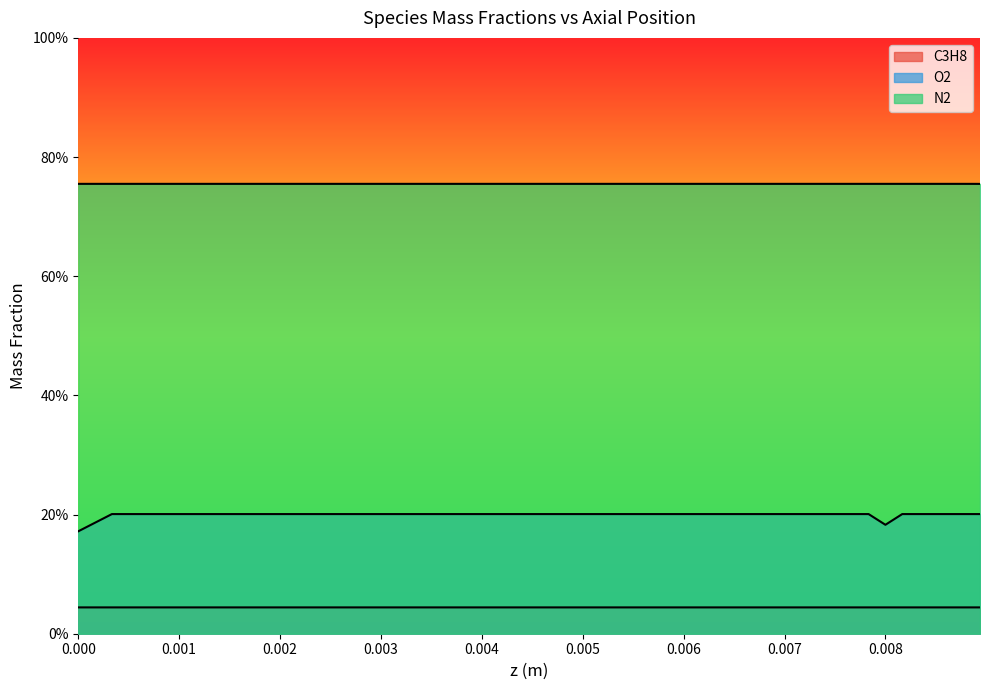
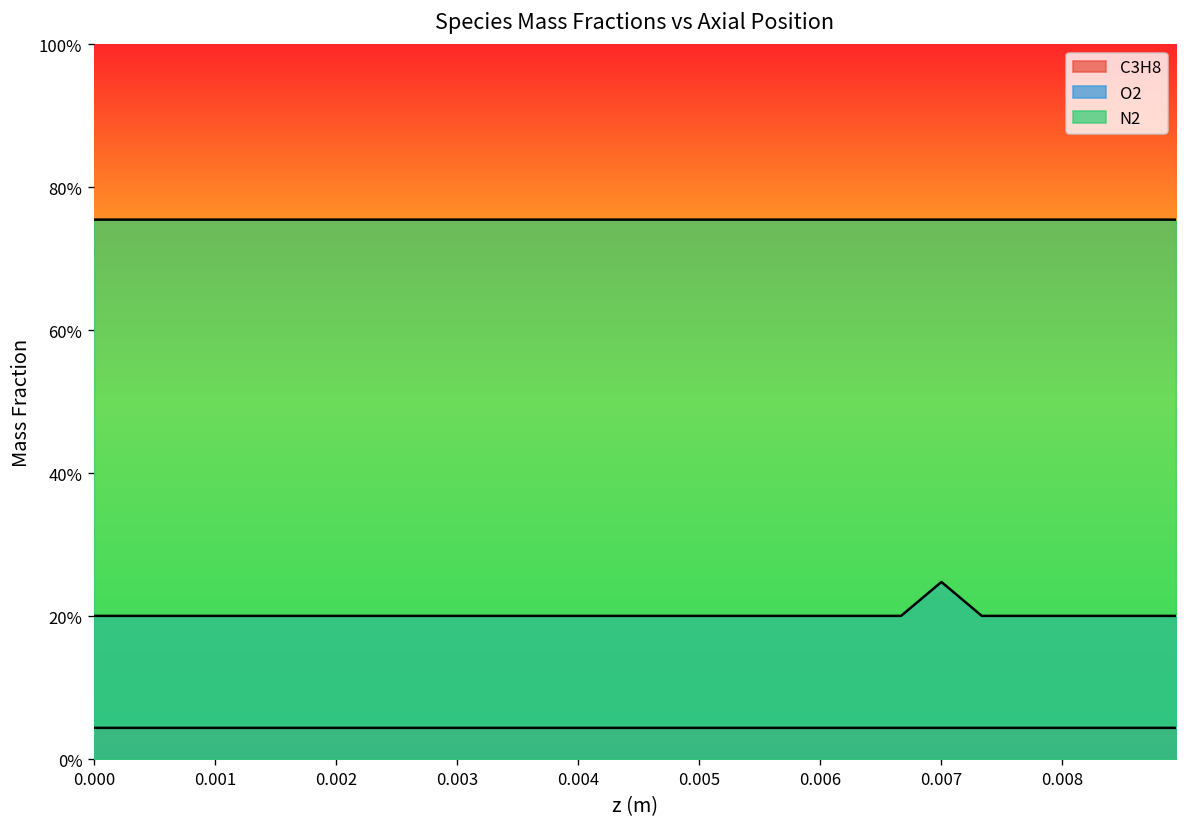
O2, 0.000: 17% -> 20%
O2, 0.007: 20% -> 25%
O2, 0.008: 18% -> 20%
